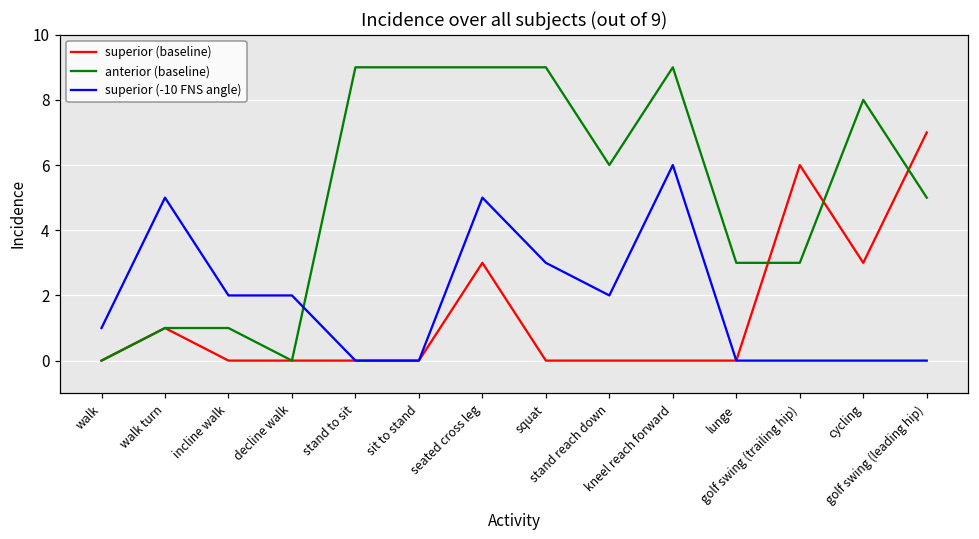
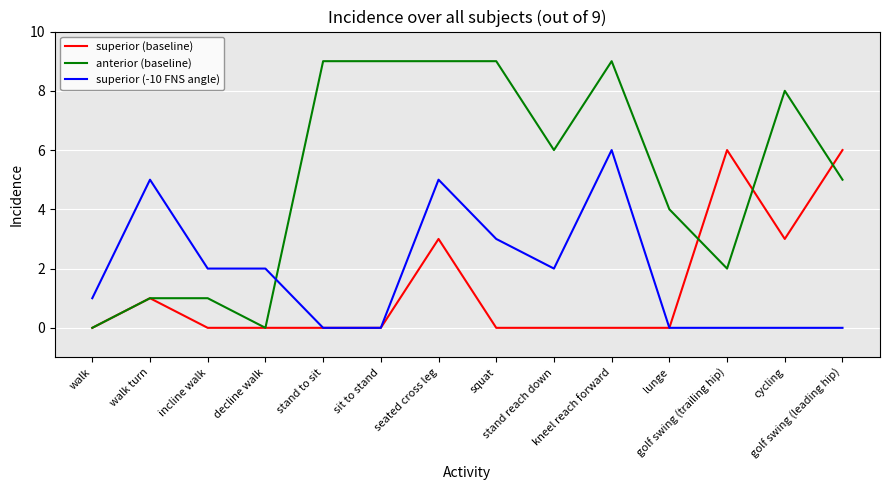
anterior (baseline), lunge: 3 -> 4
anterior (baseline), golf swing (trailing hip): 3 -> 2
superior (baseline), golf swing (leading hip): 7 -> 6
